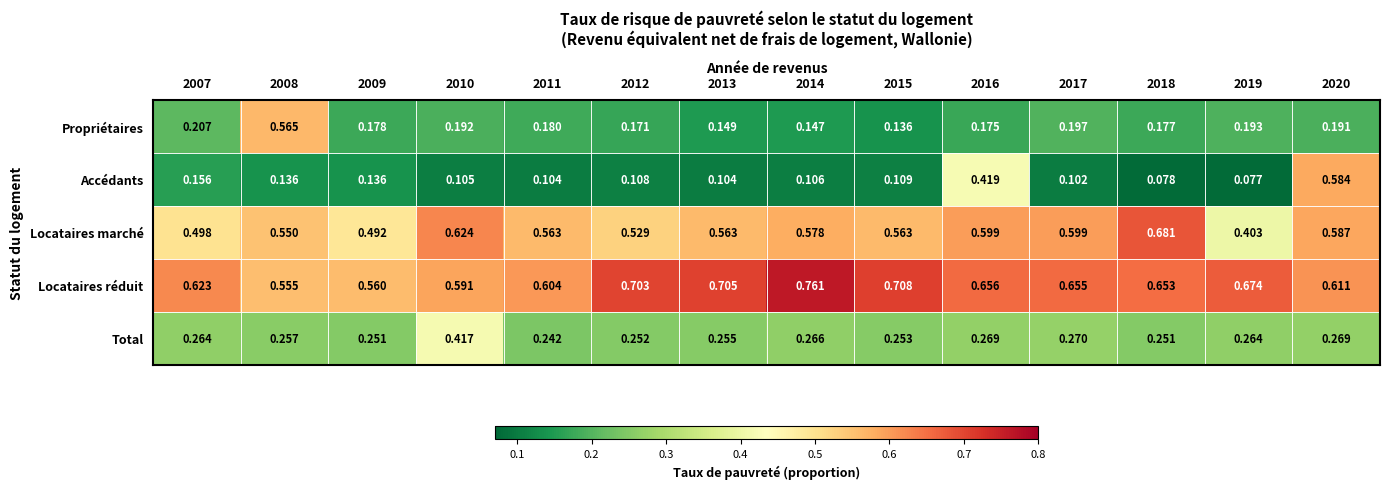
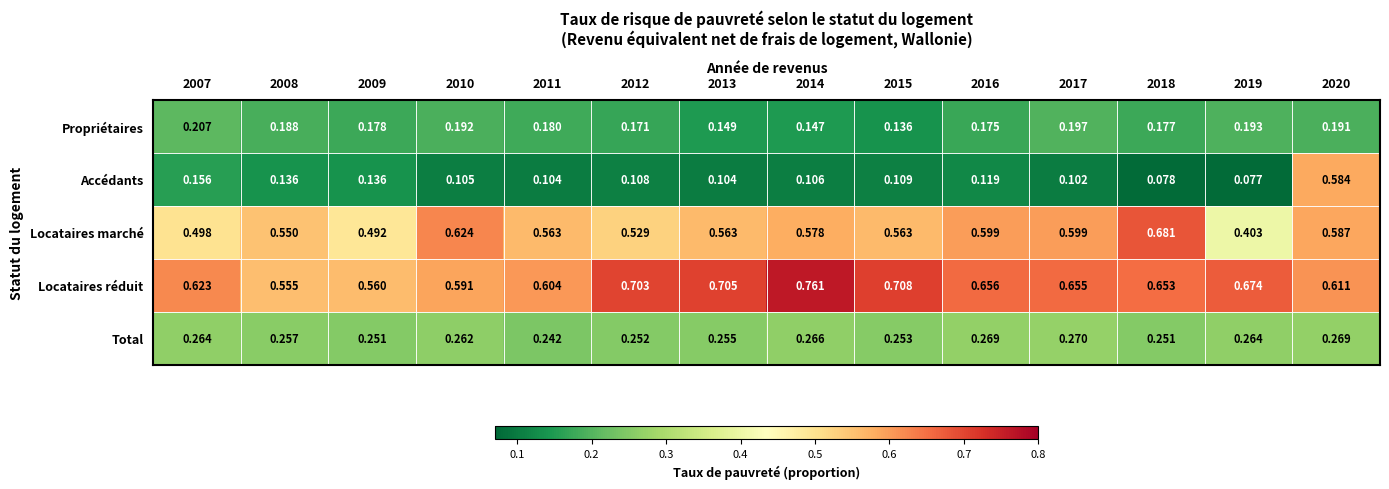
Propriétaires, 2008: 0.565 -> 0.188
Accédants, 2016: 0.419 -> 0.119
Total, 2010: 0.417 -> 0.262
